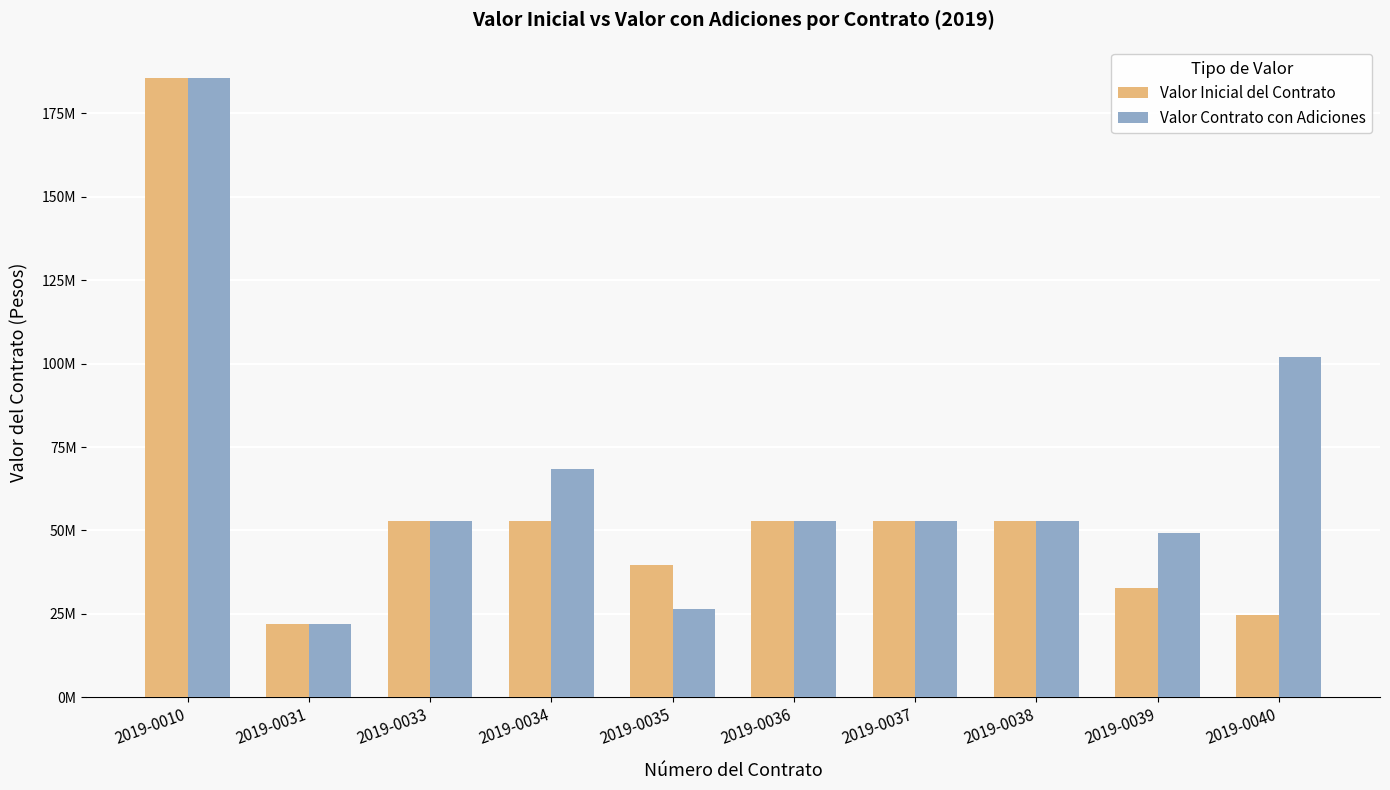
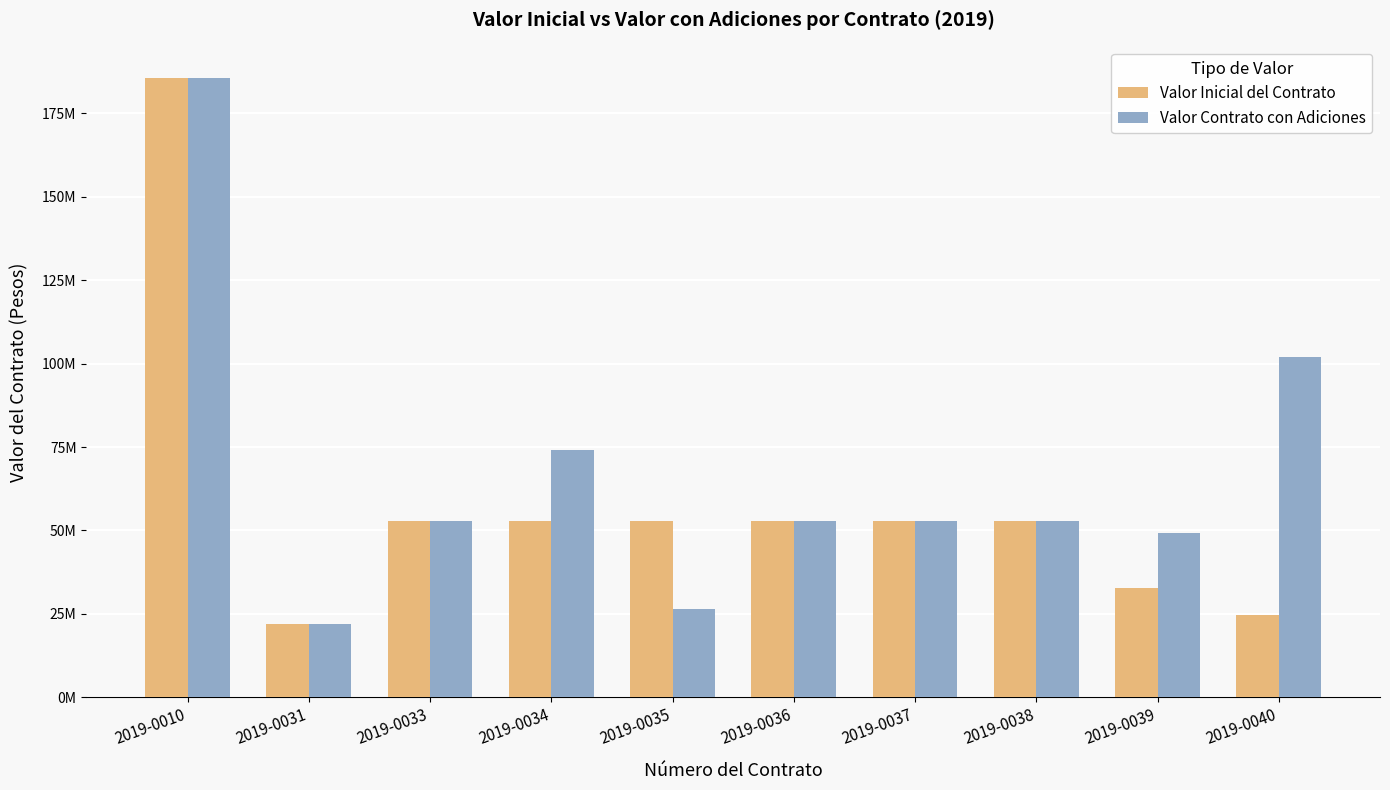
Valor Contrato con Adiciones, 2019-0034: 69000000 -> 74000000
Valor Inicial del Contrato, 2019-0035: 40000000 -> 53000000
